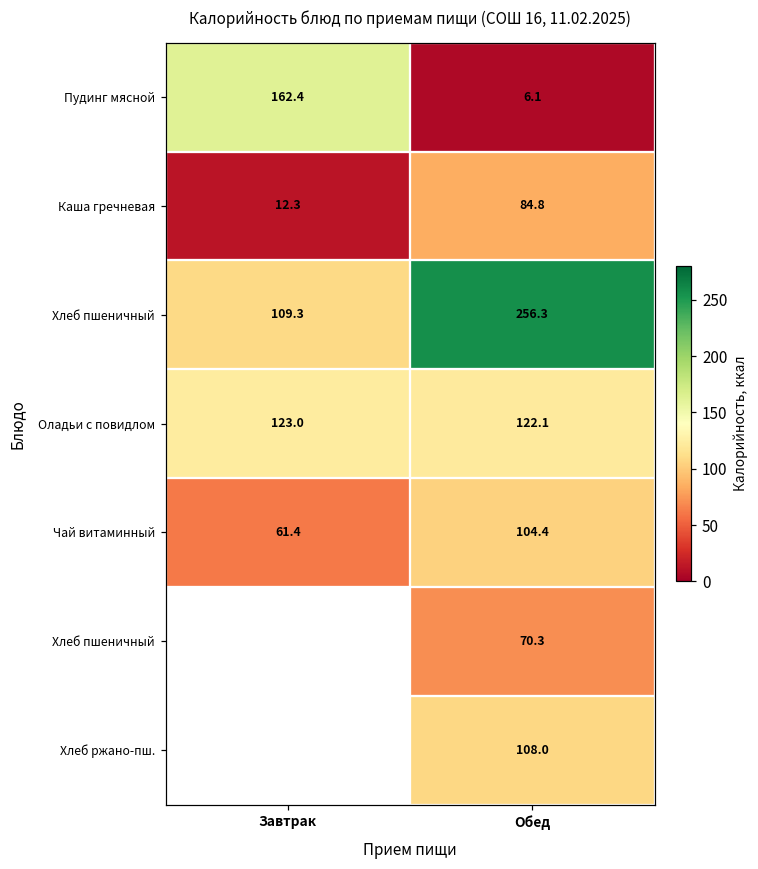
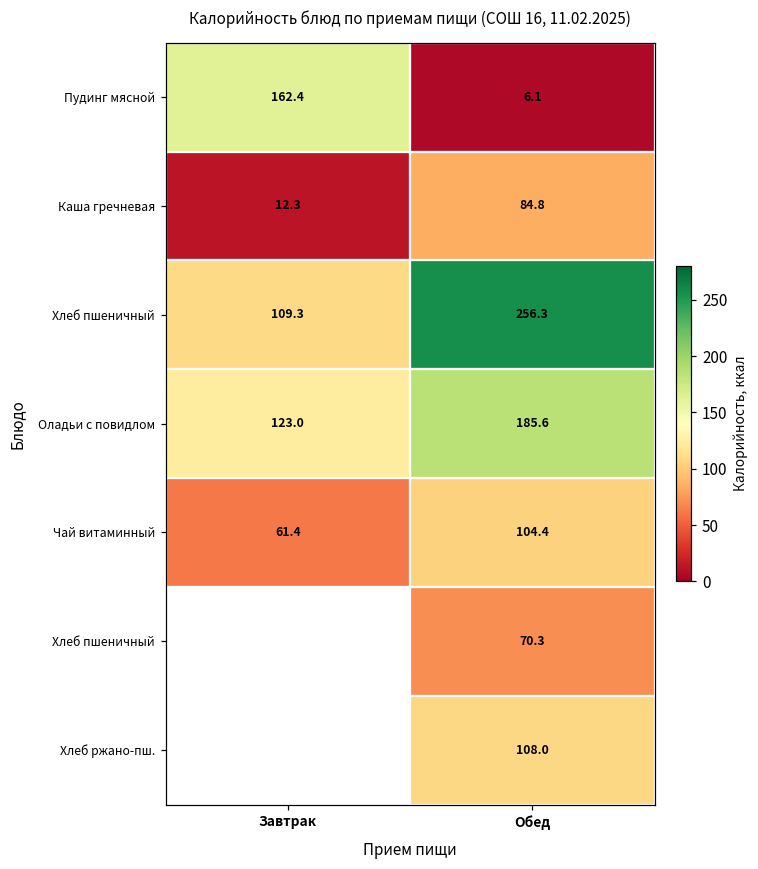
Оладьи с повидлом, Обед: 122.1 -> 185.6
